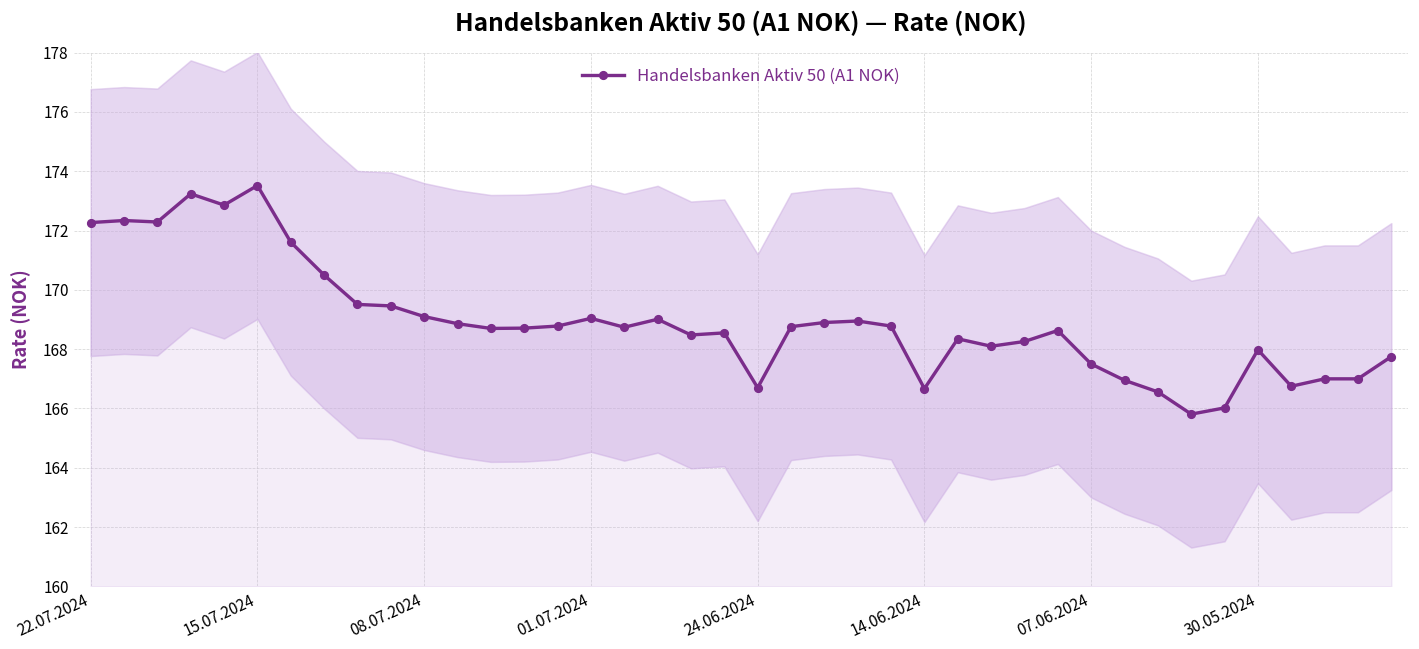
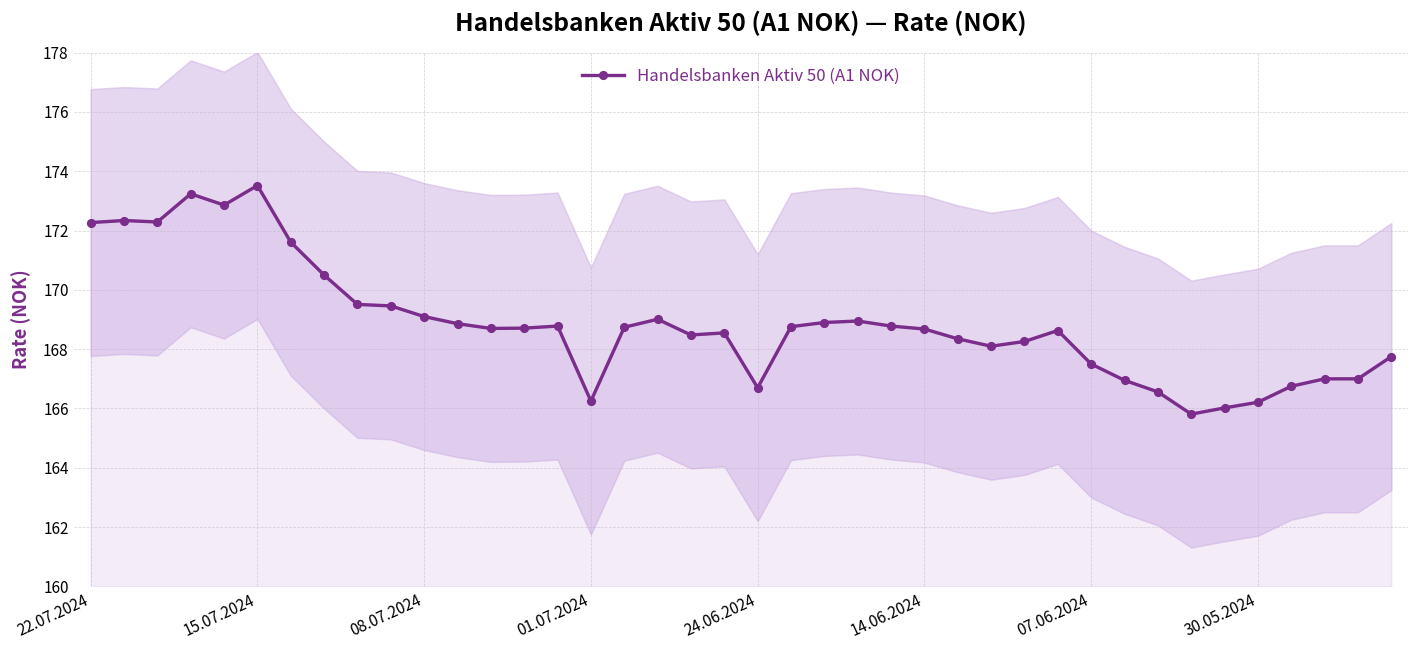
Handelsbanken Aktiv 50 (A1 NOK), 01.07.2024: 169.0 -> 166.3
Handelsbanken Aktiv 50 (A1 NOK), 14.06.2024: 166.7 -> 168.7
Handelsbanken Aktiv 50 (A1 NOK), 30.05.2024: 168.0 -> 166.2
